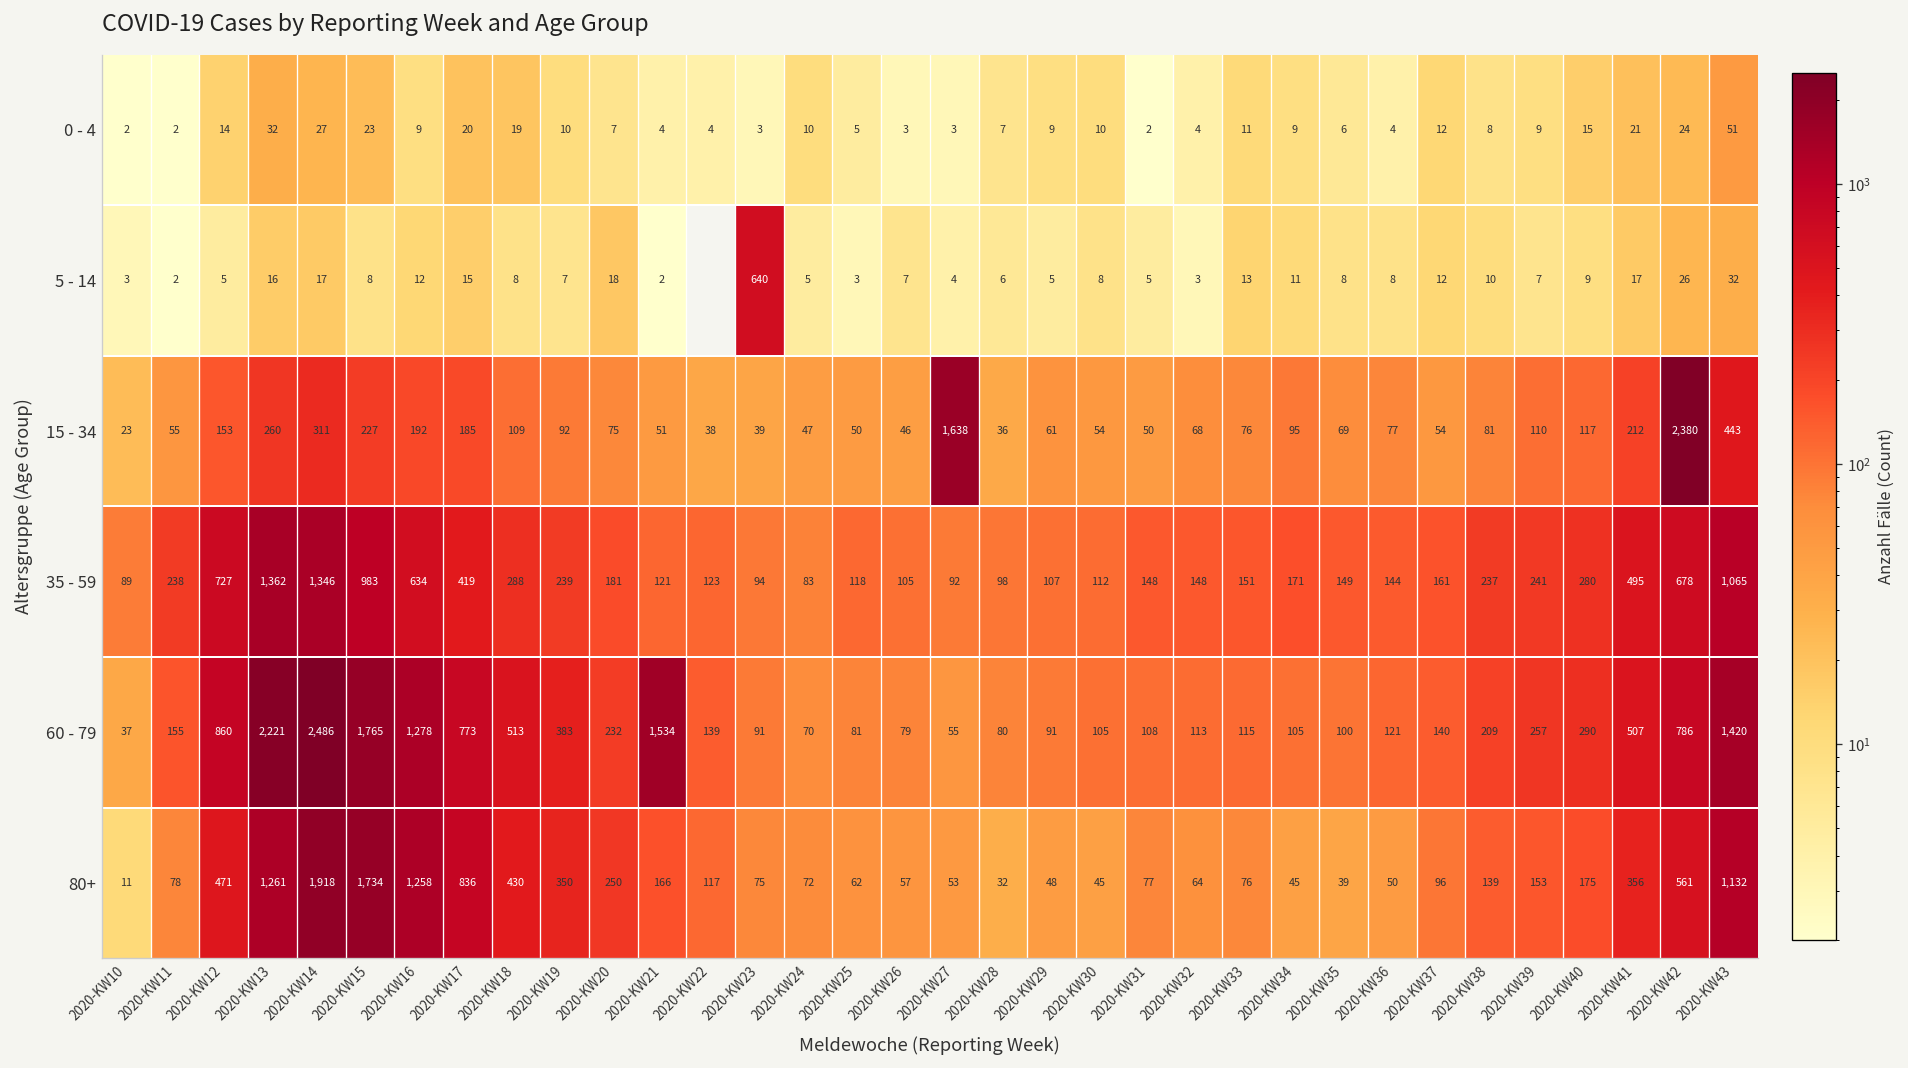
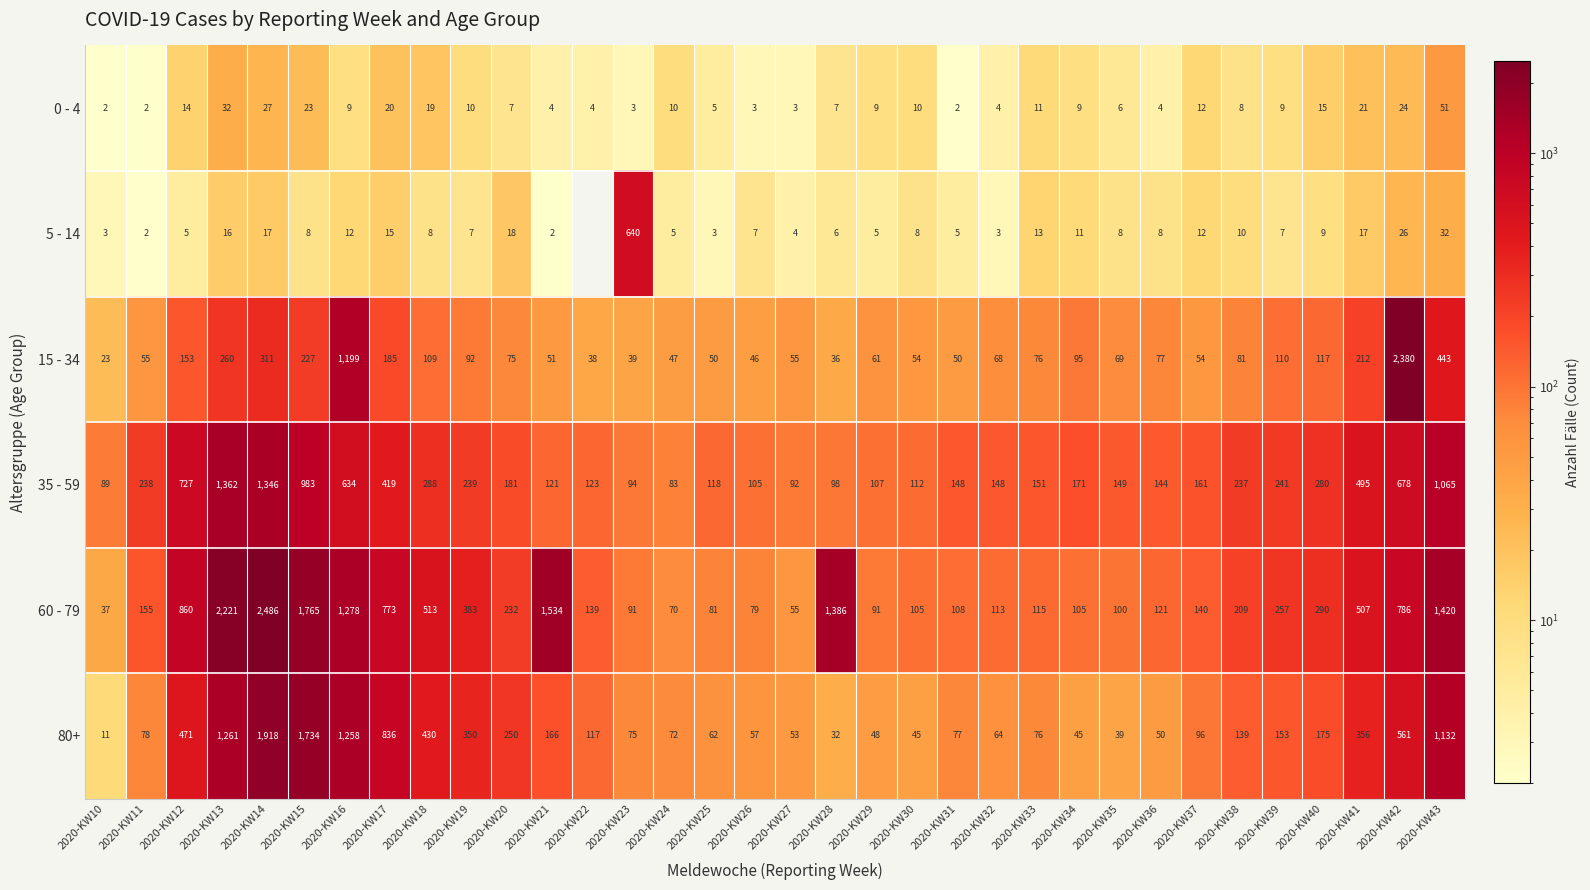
15 - 34, 2020-KW16: 192 -> 1,199
15 - 34, 2020-KW27: 1,638 -> 55
60 - 79, 2020-KW28: 80 -> 1,386
